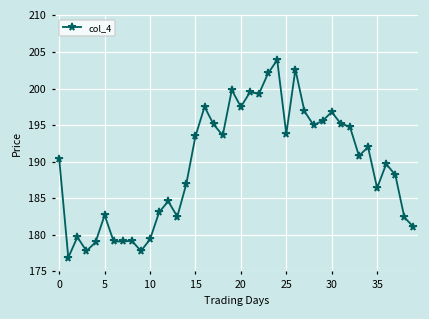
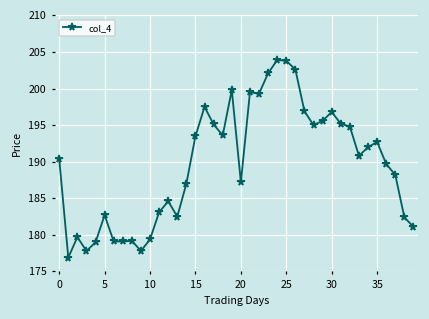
20: 198 -> 187
25: 194 -> 204
35: 186 -> 193
